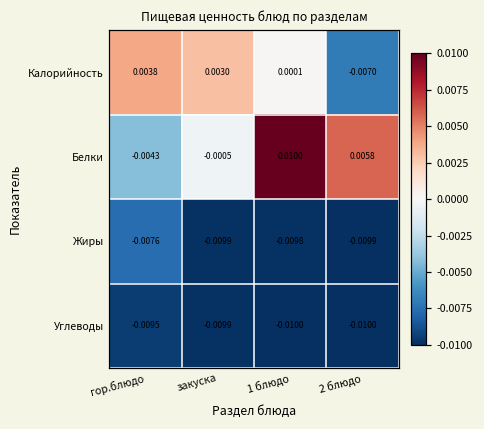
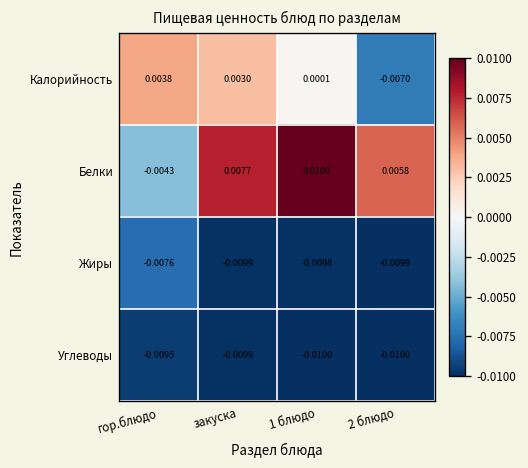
Белки, закуска: -0.0005 -> 0.0077
